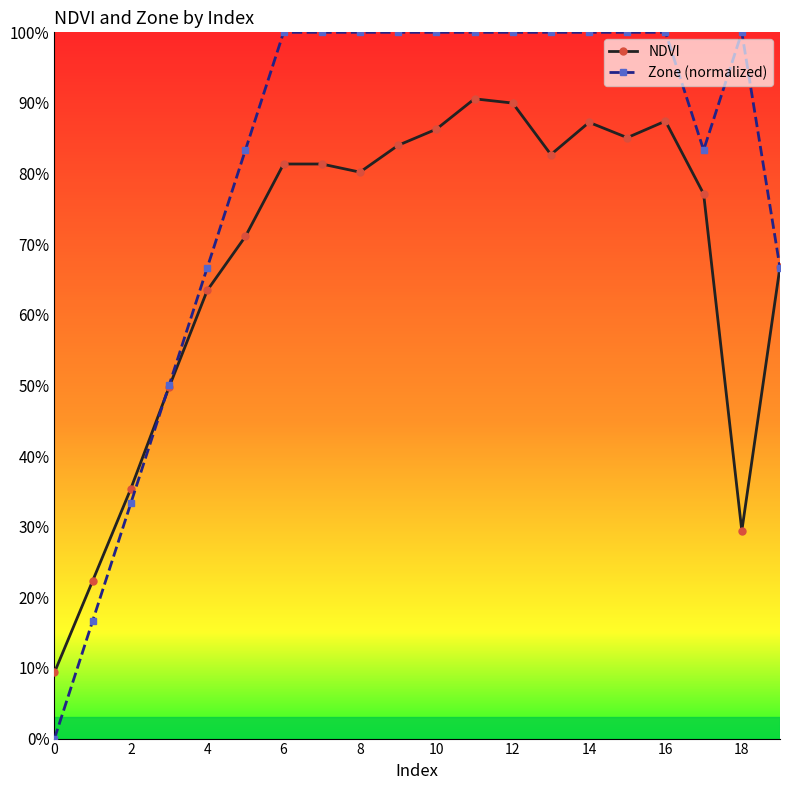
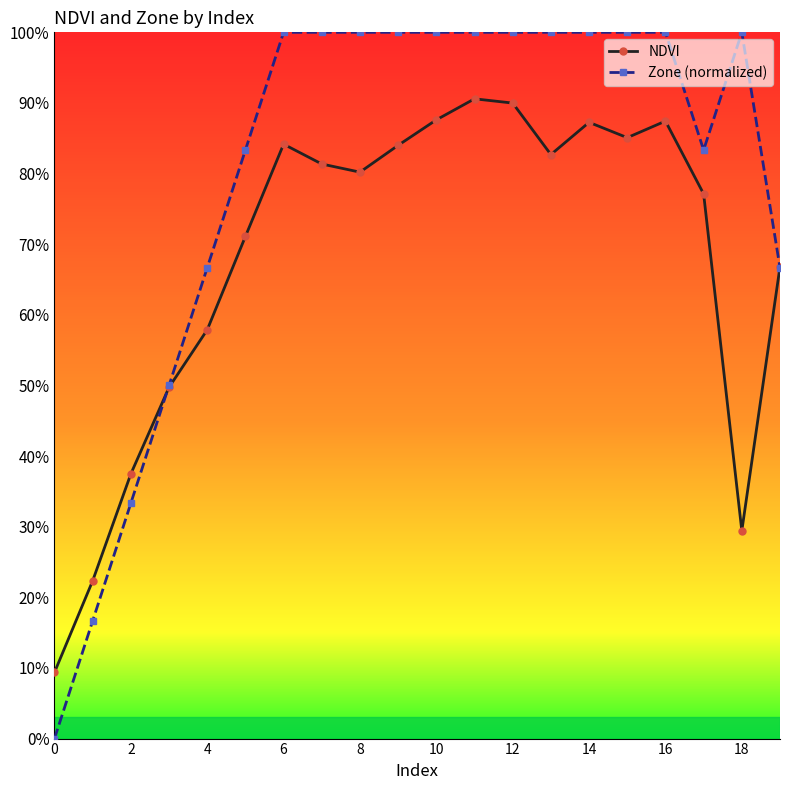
NDVI, 2: 35% -> 37%
NDVI, 4: 63% -> 58%
NDVI, 6: 81% -> 84%
NDVI, 10: 86% -> 88%
